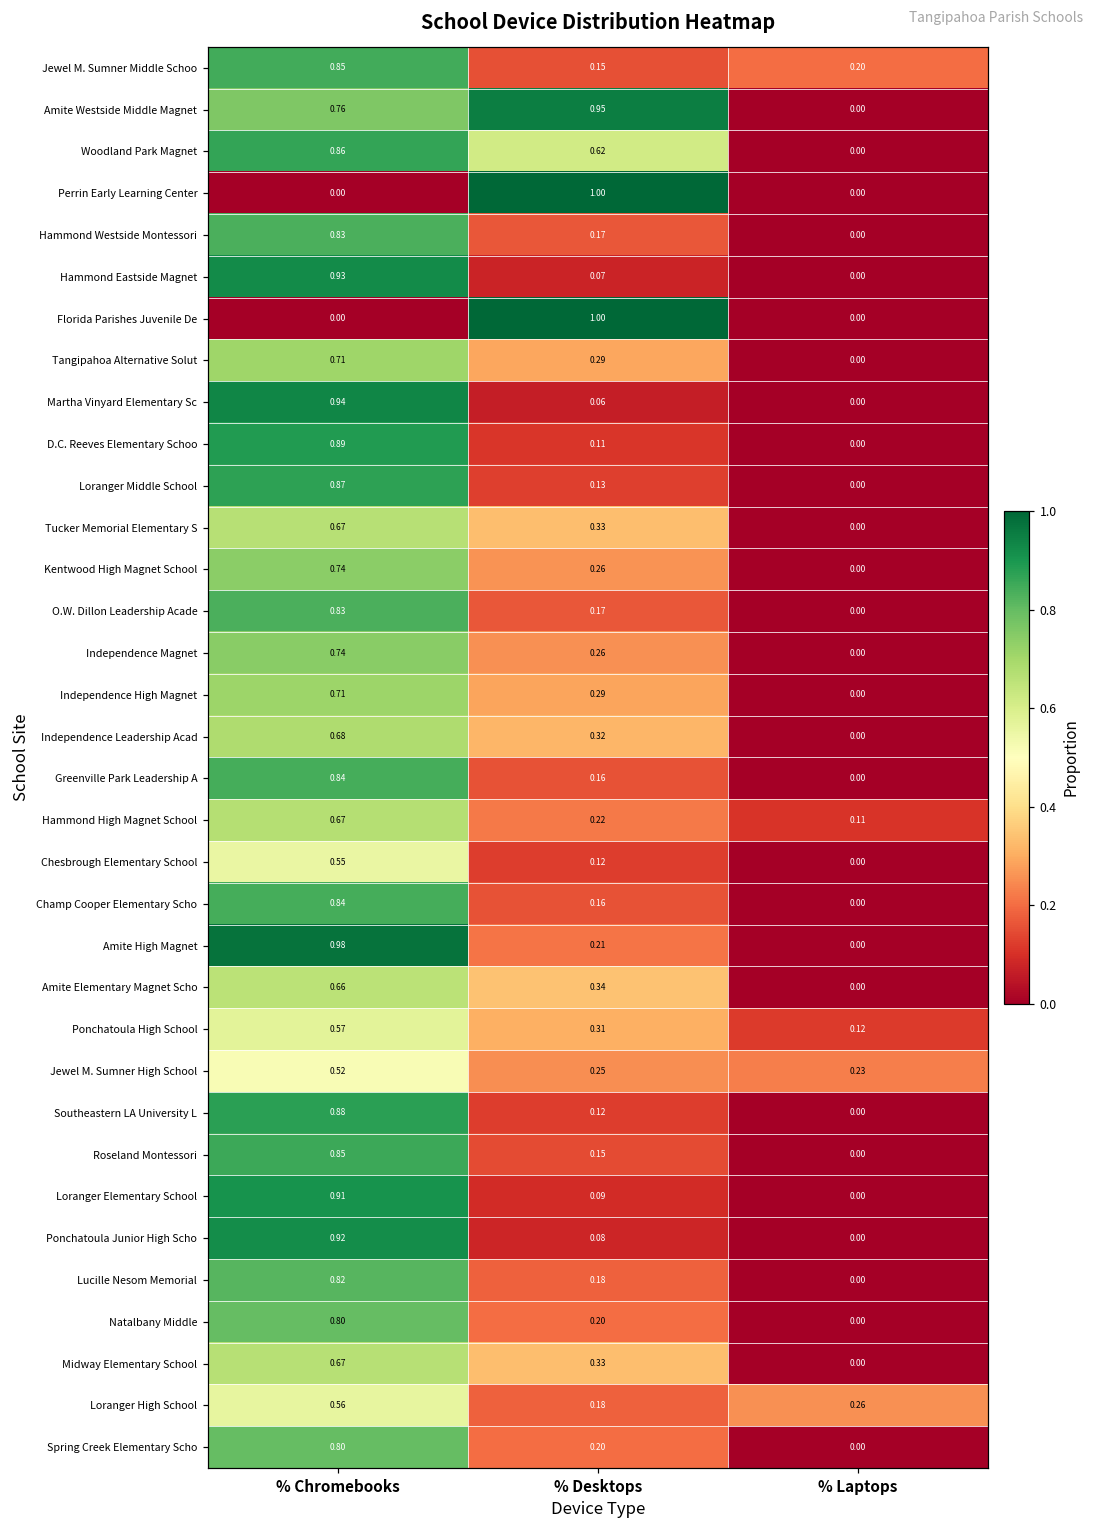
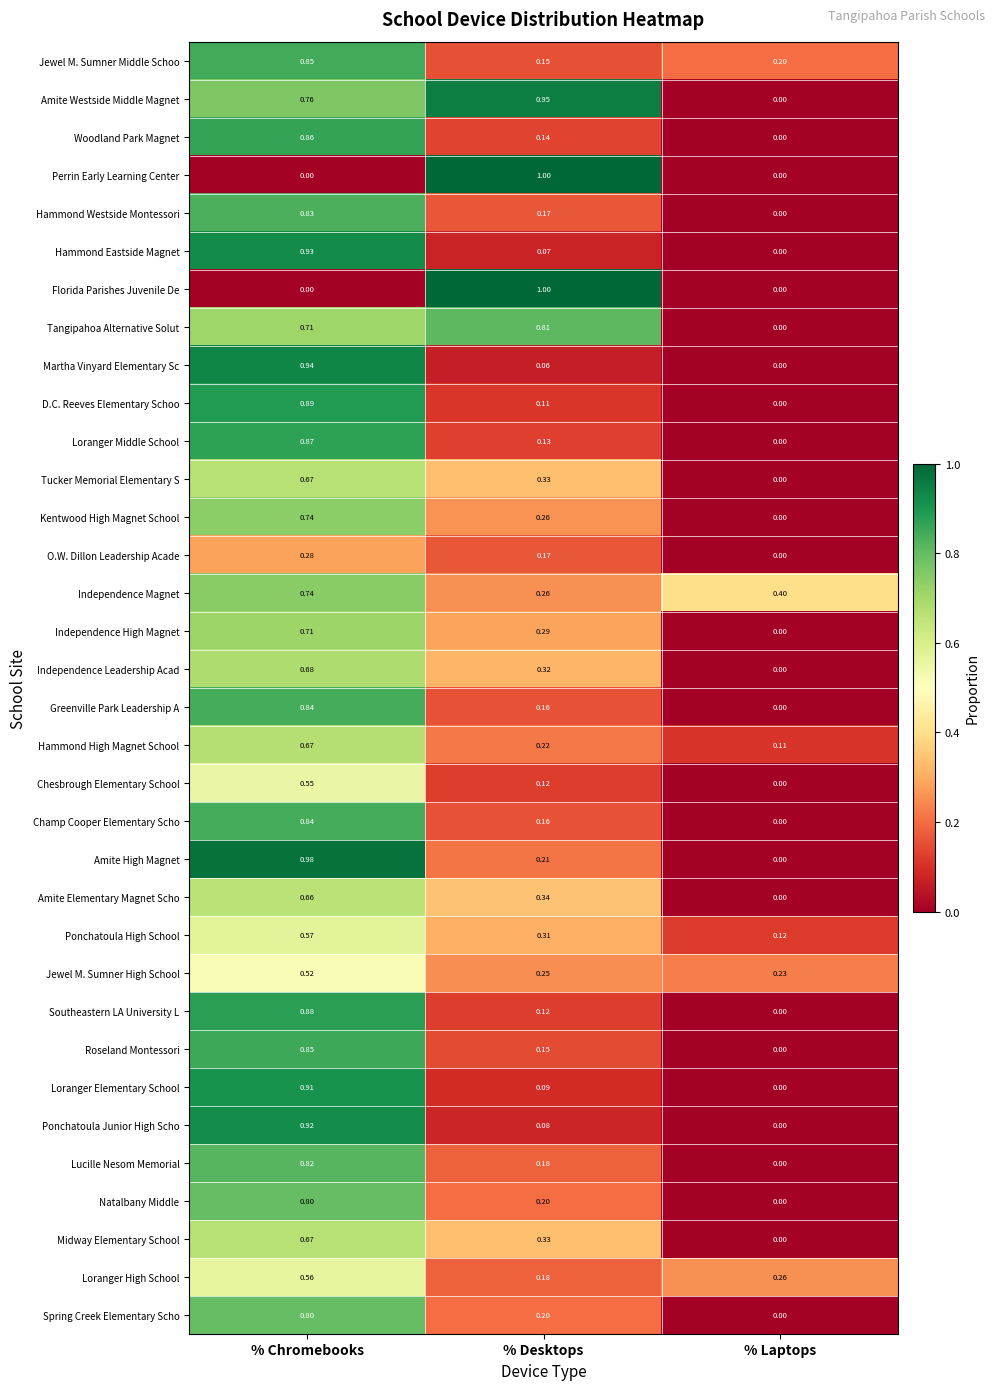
Woodland Park Magnet, % Desktops: 0.62 -> 0.14
Tangipahoa Alternative Solut, % Desktops: 0.29 -> 0.81
O.W. Dillon Leadership Acade, % Chromebooks: 0.83 -> 0.28
Independence Magnet, % Laptops: 0.00 -> 0.40
